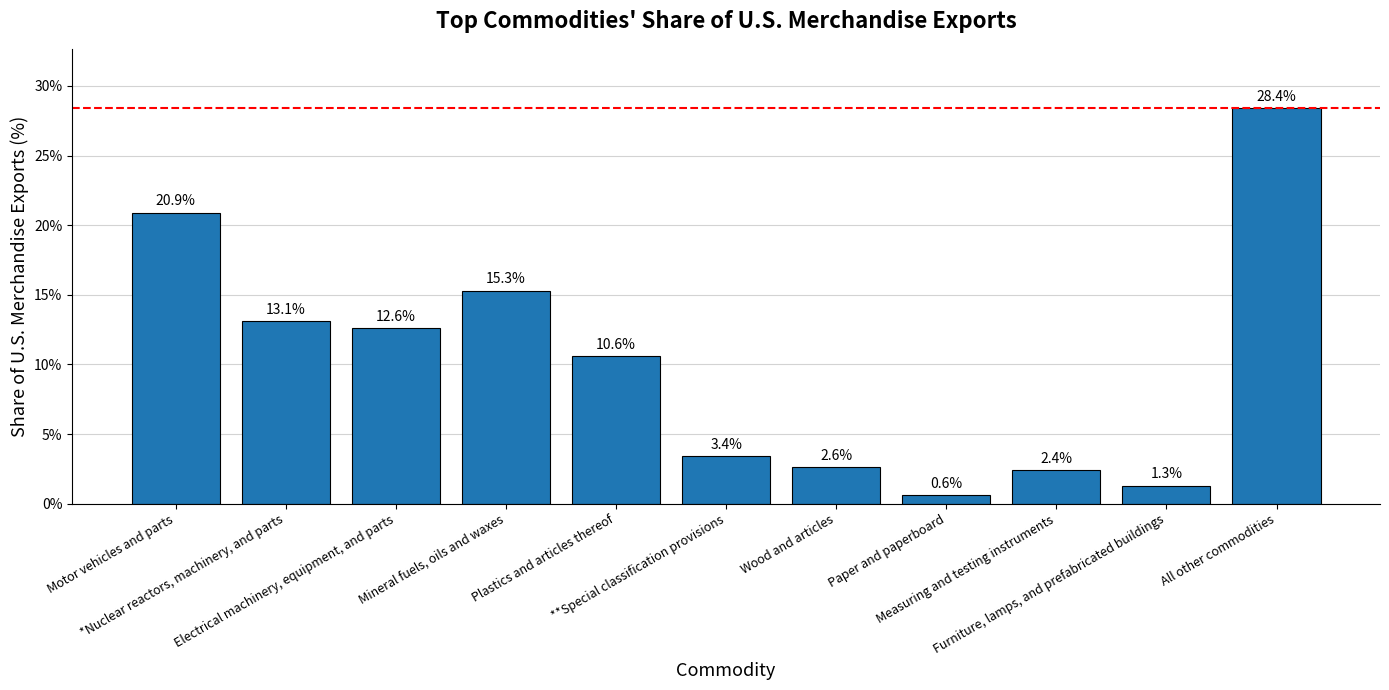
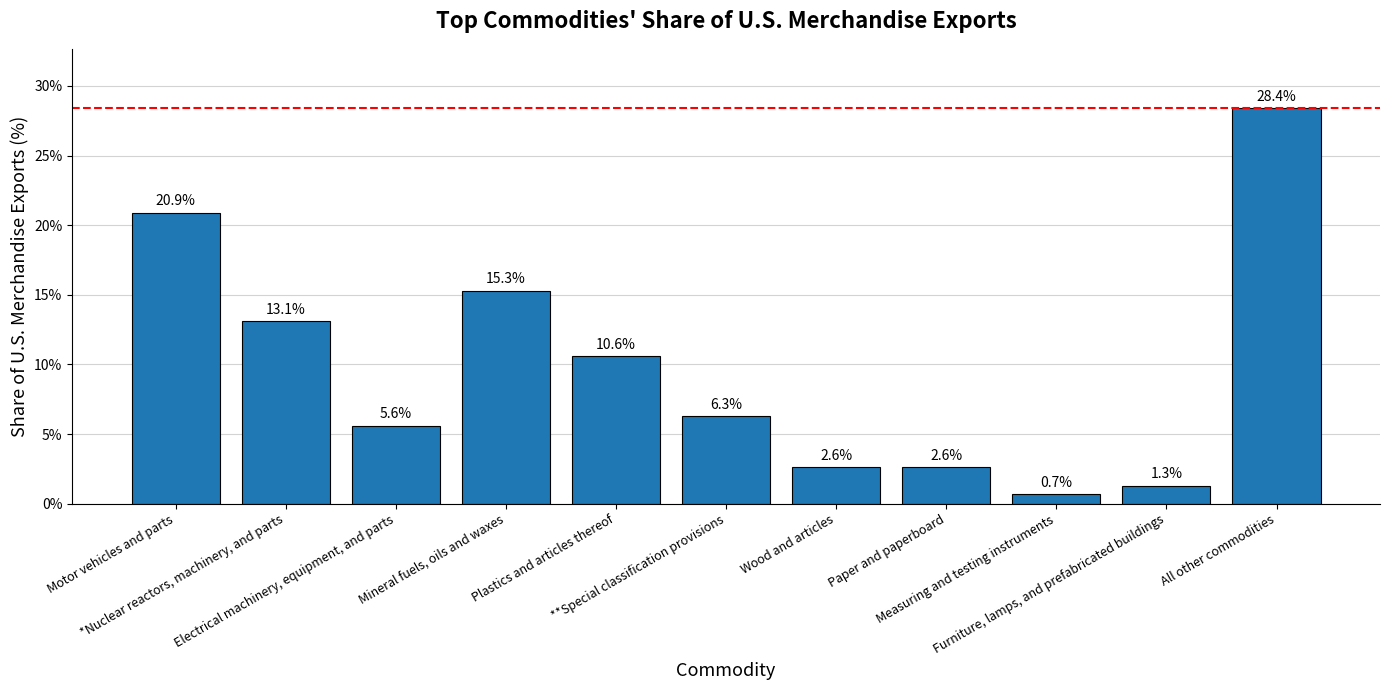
Electrical machinery, equipment, and parts: 12.6% -> 5.6%
**Special classification provisions: 3.4% -> 6.3%
Paper and paperboard: 0.6% -> 2.6%
Measuring and testing instruments: 2.4% -> 0.7%
